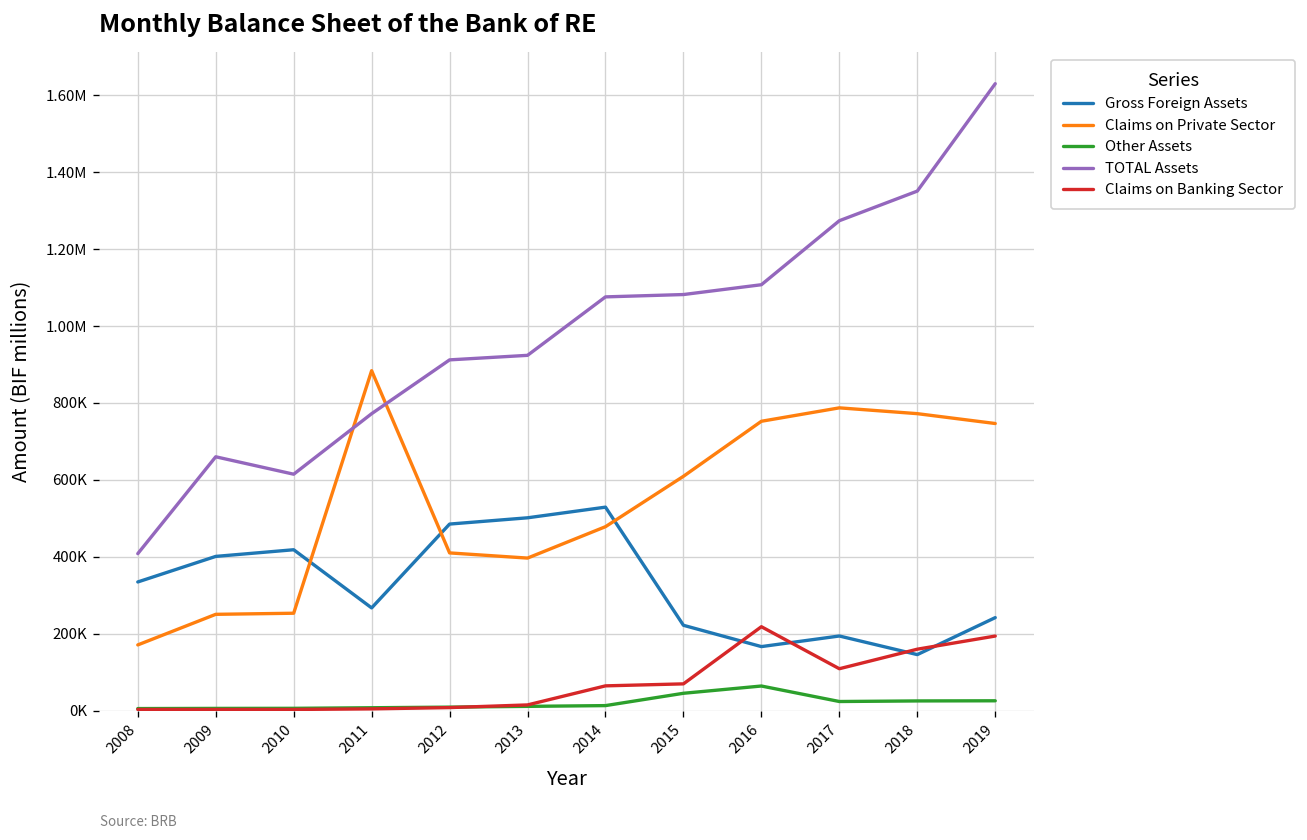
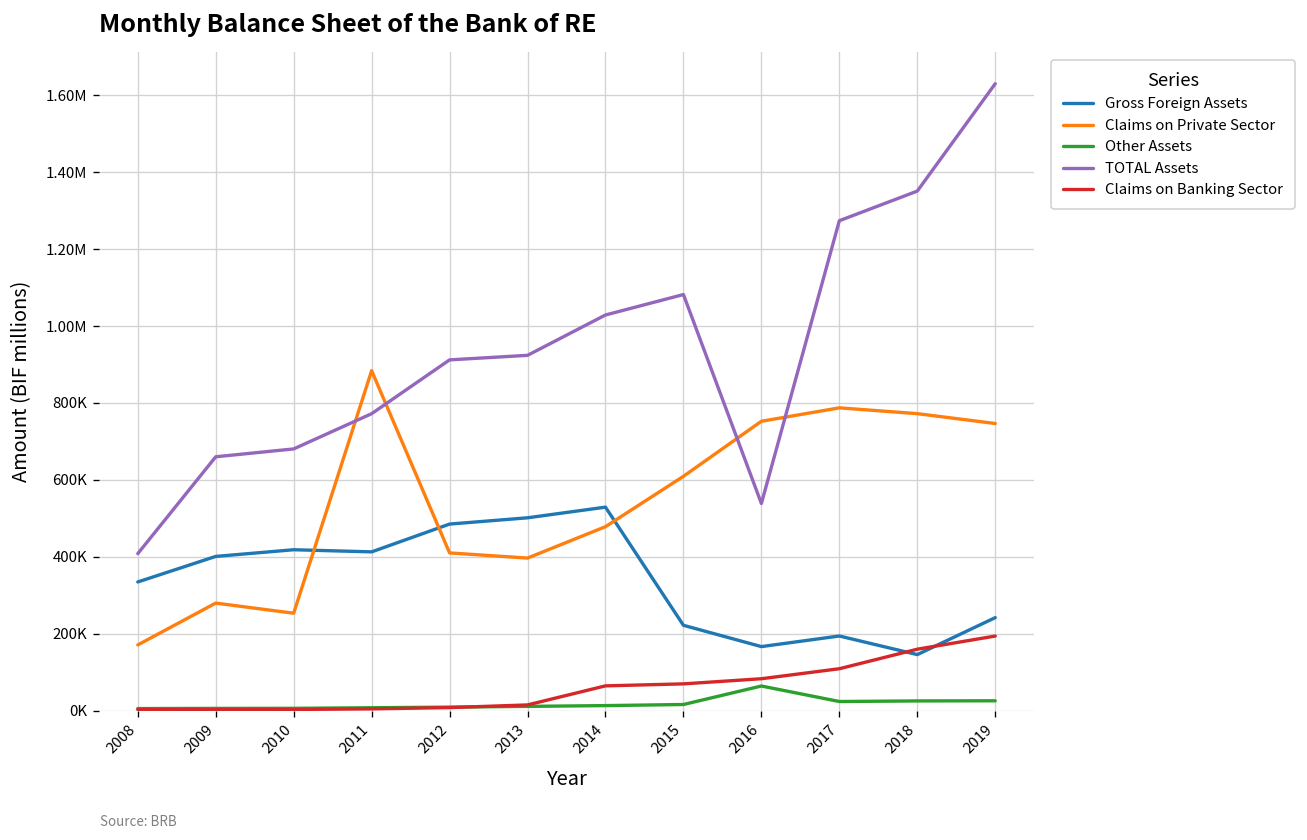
Claims on Private Sector, 2009: 250000 -> 280000
TOTAL Assets, 2010: 610000 -> 680000
Gross Foreign Assets, 2011: 270000 -> 410000
TOTAL Assets, 2014: 1080000 -> 1030000
Other Assets, 2015: 50000 -> 20000
TOTAL Assets, 2016: 1110000 -> 540000
Claims on Banking Sector, 2016: 220000 -> 80000
